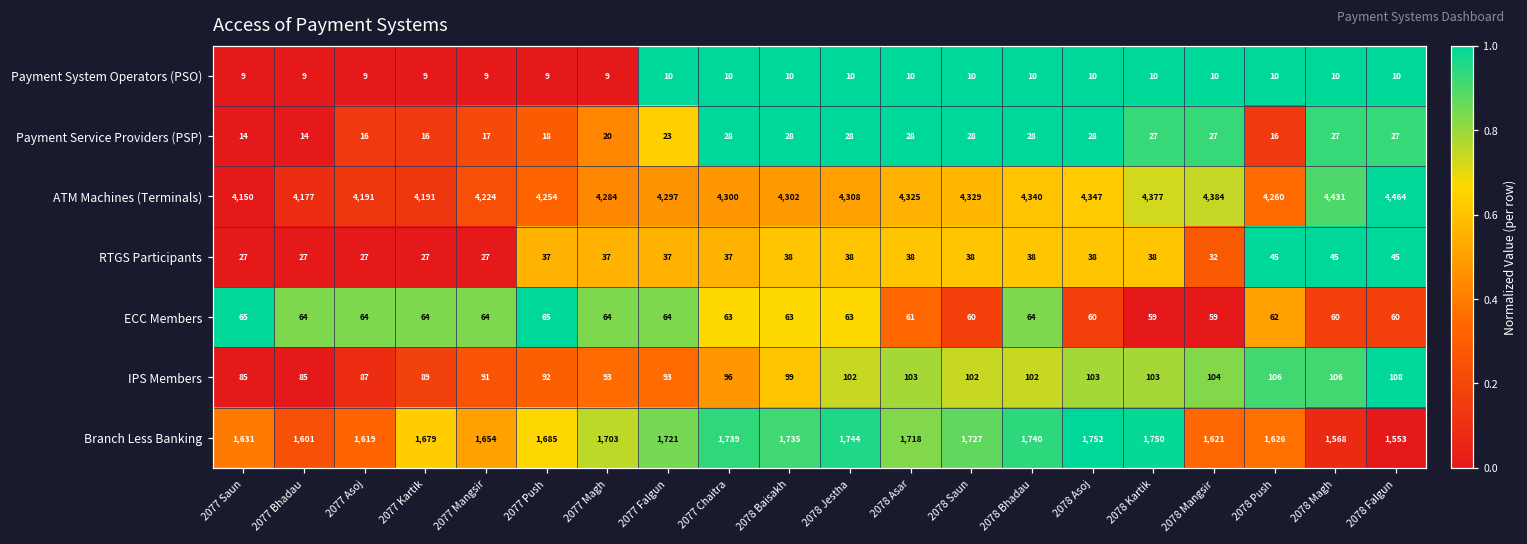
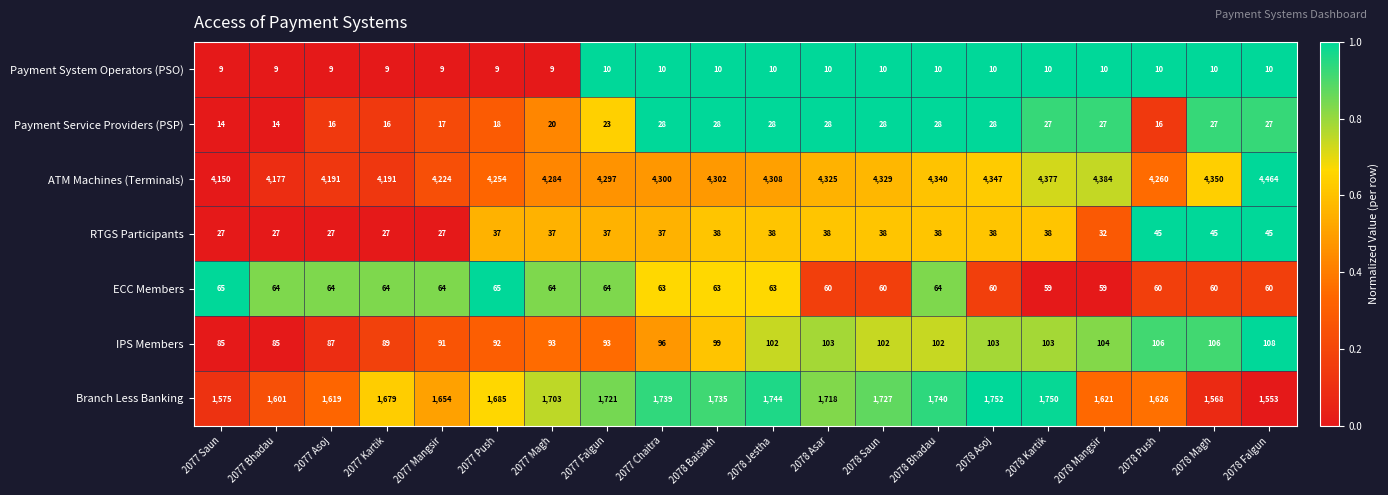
ATM Machines (Terminals), 2078 Magh: 4,431 -> 4,350
ECC Members, 2078 Asar: 61 -> 60
ECC Members, 2078 Push: 62 -> 60
Branch Less Banking, 2077 Saun: 1,631 -> 1,575
